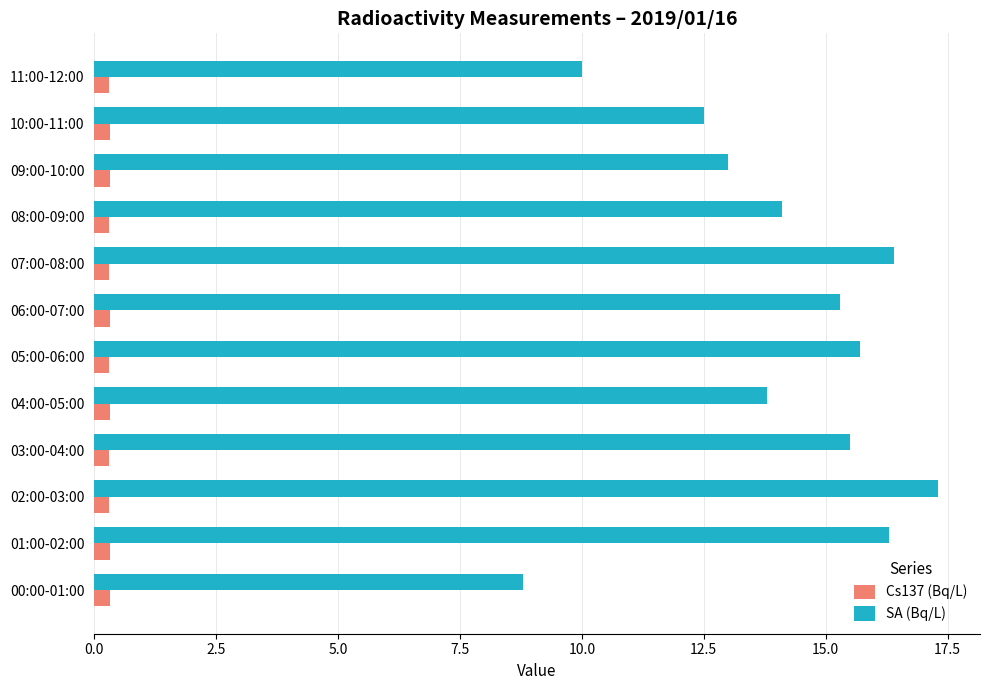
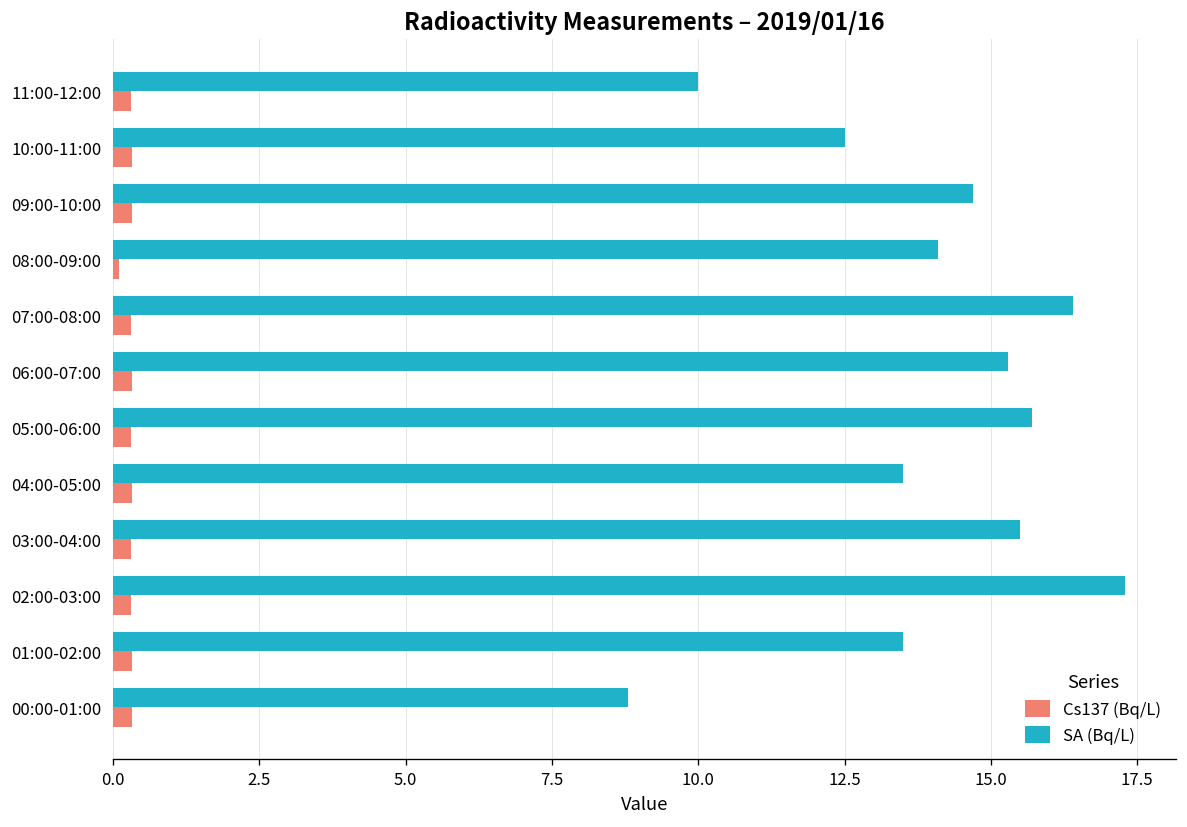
SA (Bq/L), 09:00-10:00: 13.0 -> 14.7
Cs137 (Bq/L), 08:00-09:00: 0.3 -> 0.1
SA (Bq/L), 04:00-05:00: 13.8 -> 13.5
SA (Bq/L), 01:00-02:00: 16.3 -> 13.5
